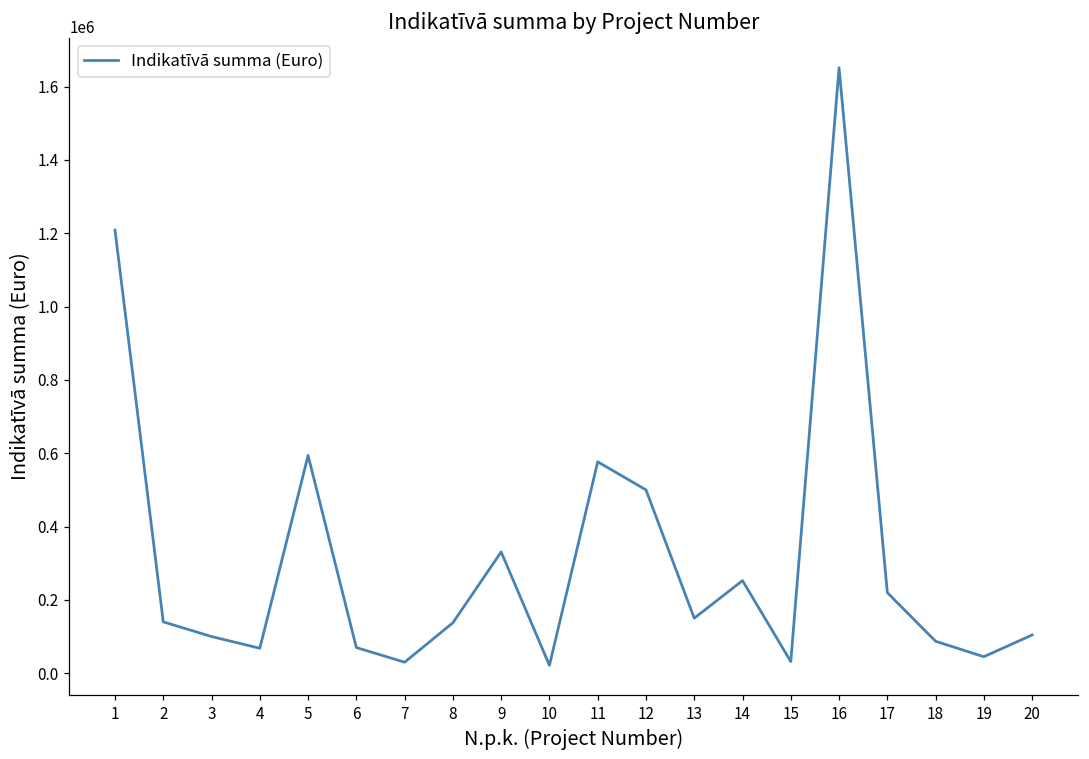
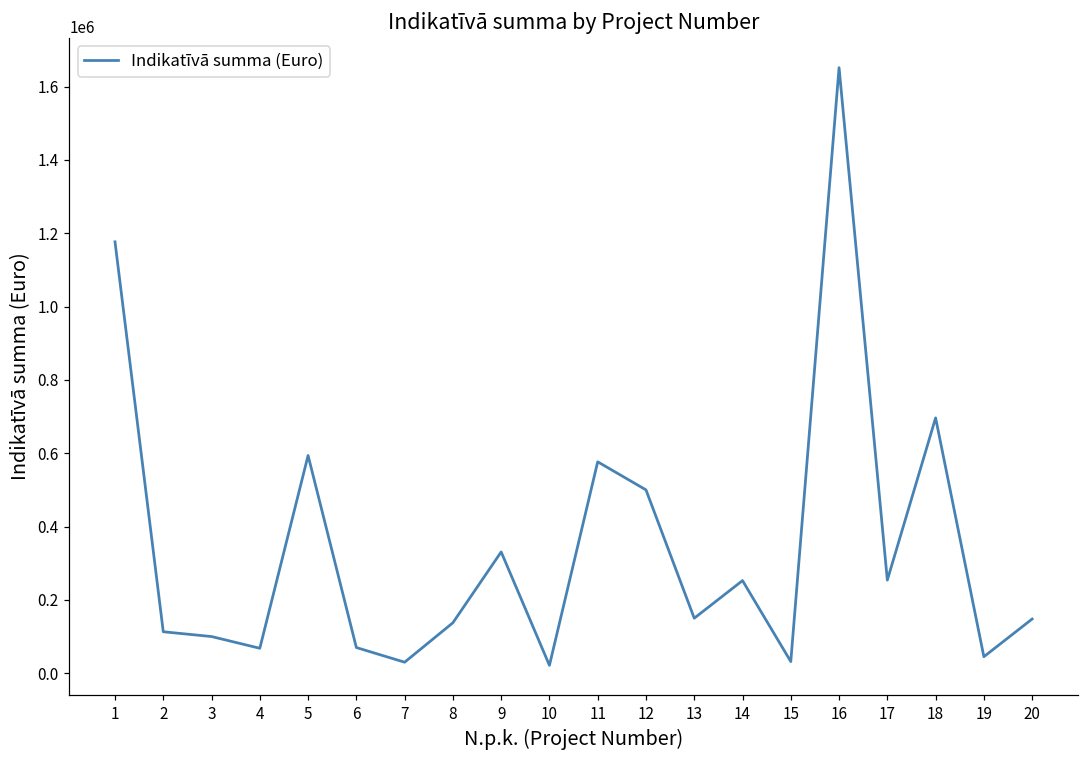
1: 1210000 -> 1180000
2: 140000 -> 110000
17: 220000 -> 250000
18: 90000 -> 700000
20: 100000 -> 150000
